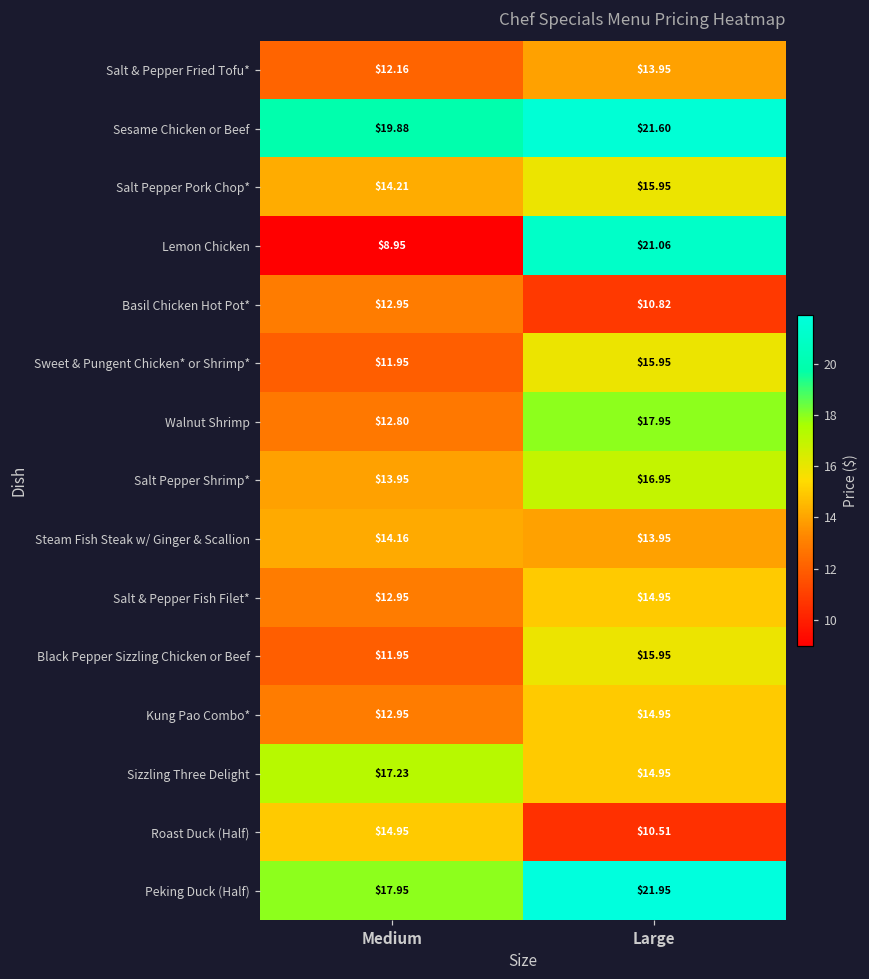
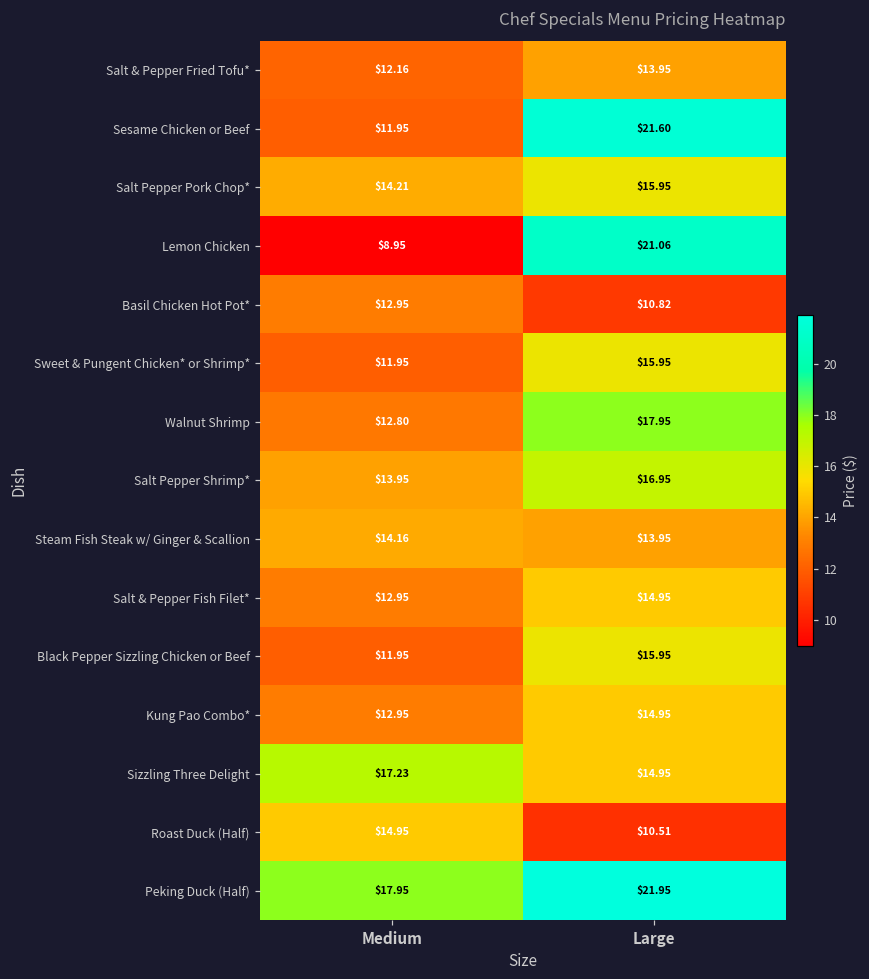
Sesame Chicken or Beef, Medium: $19.88 -> $11.95
